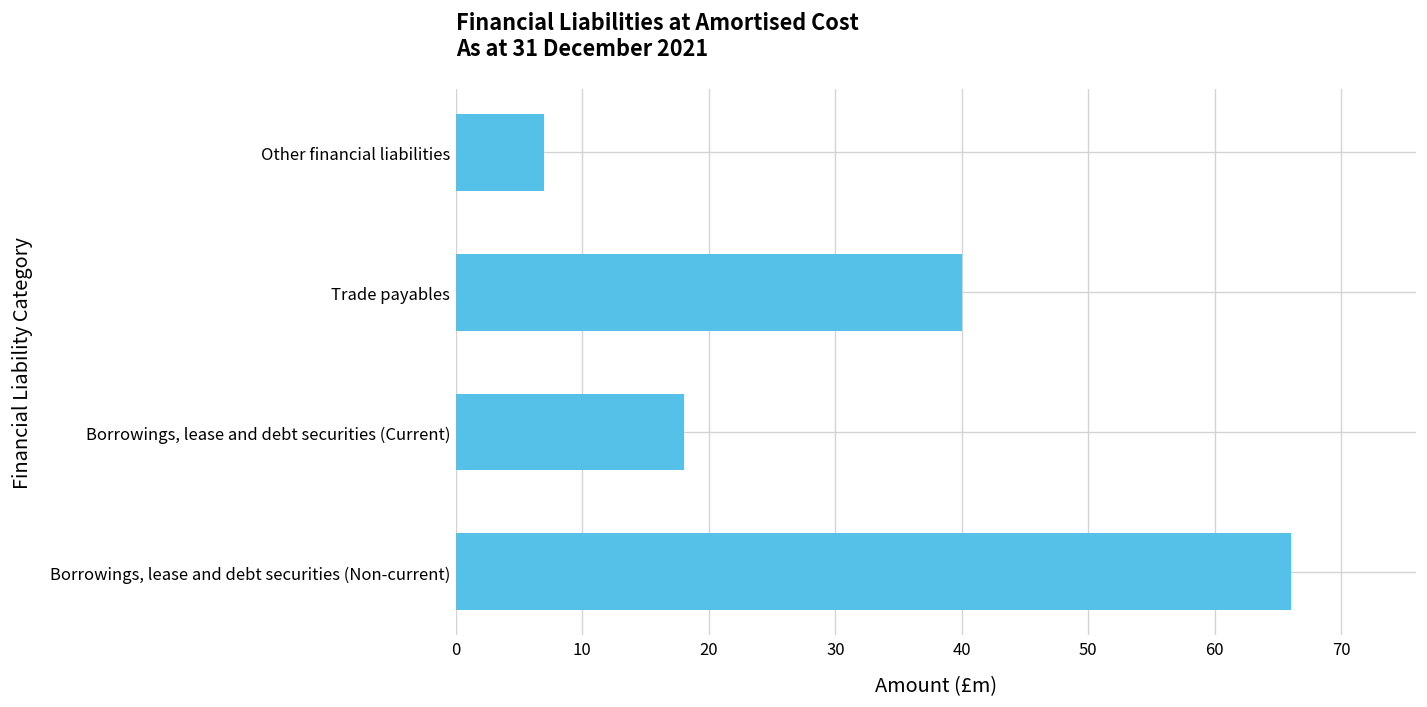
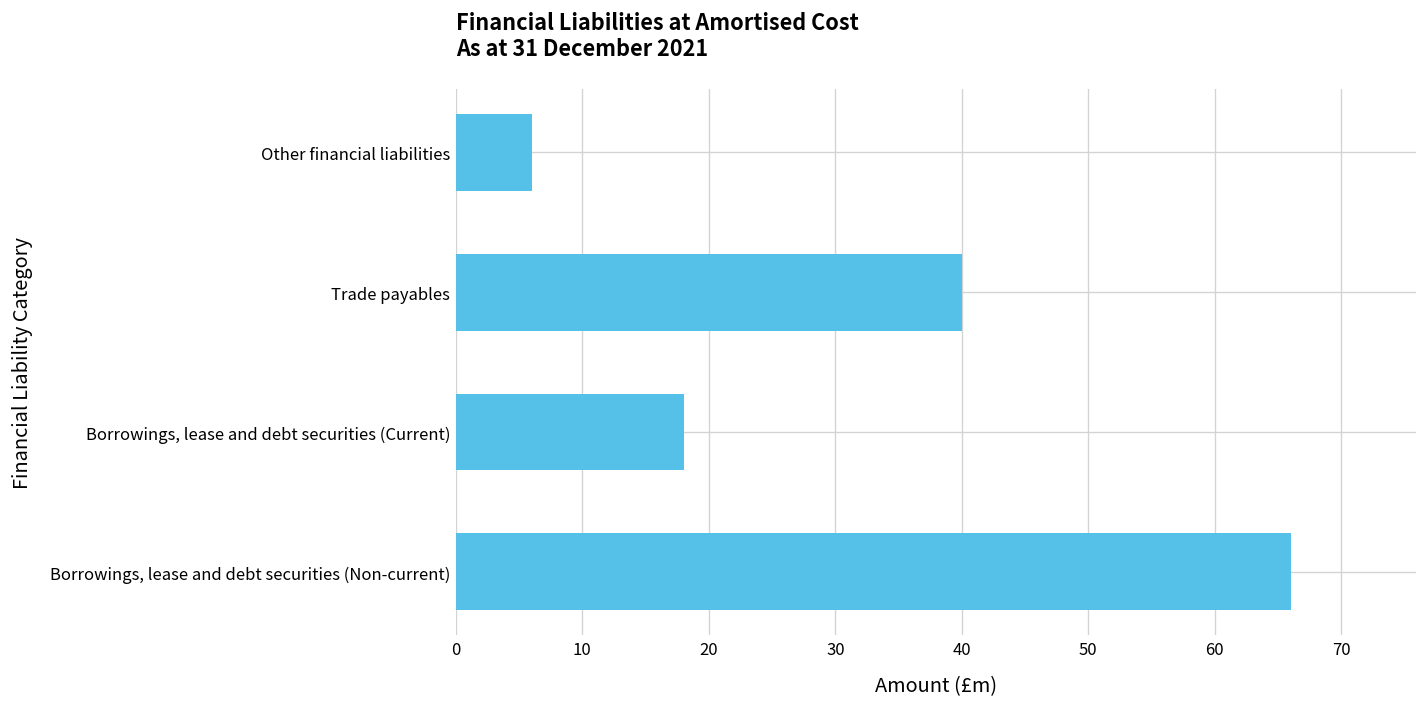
Other financial liabilities: 7 -> 6
